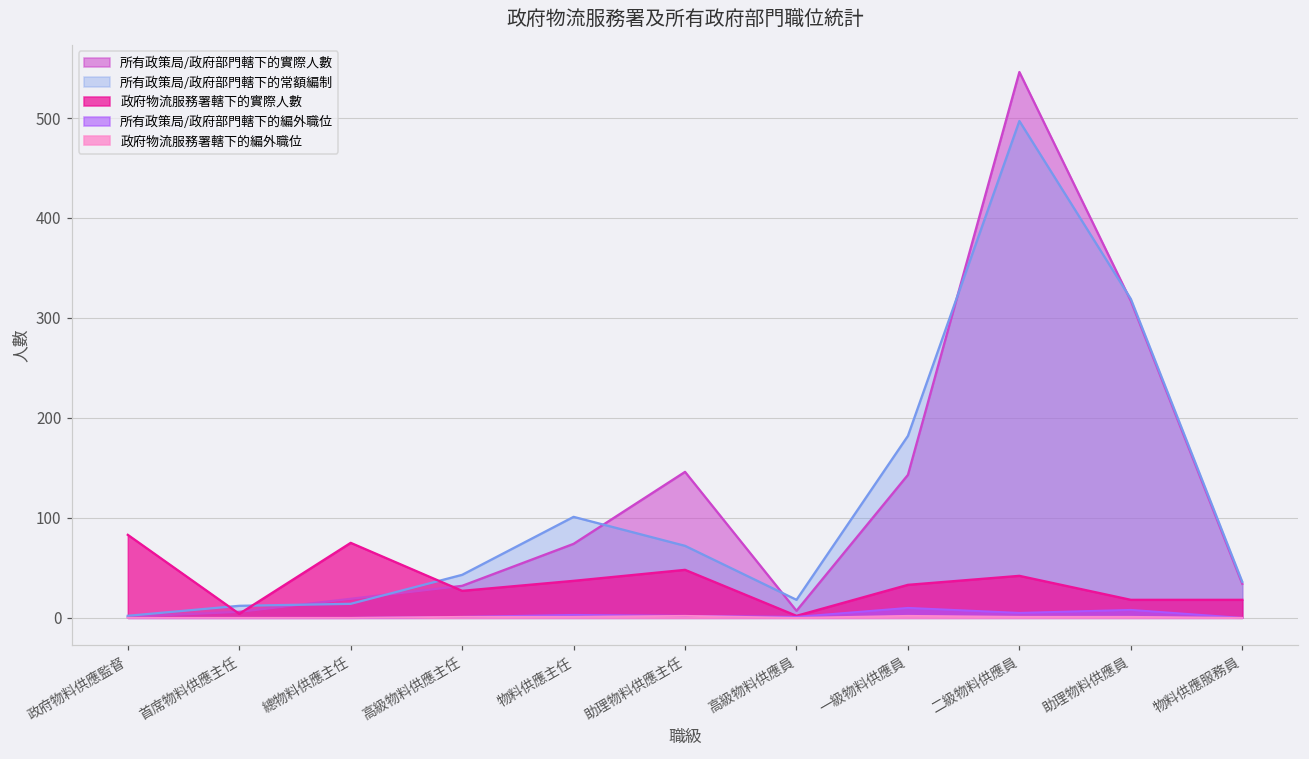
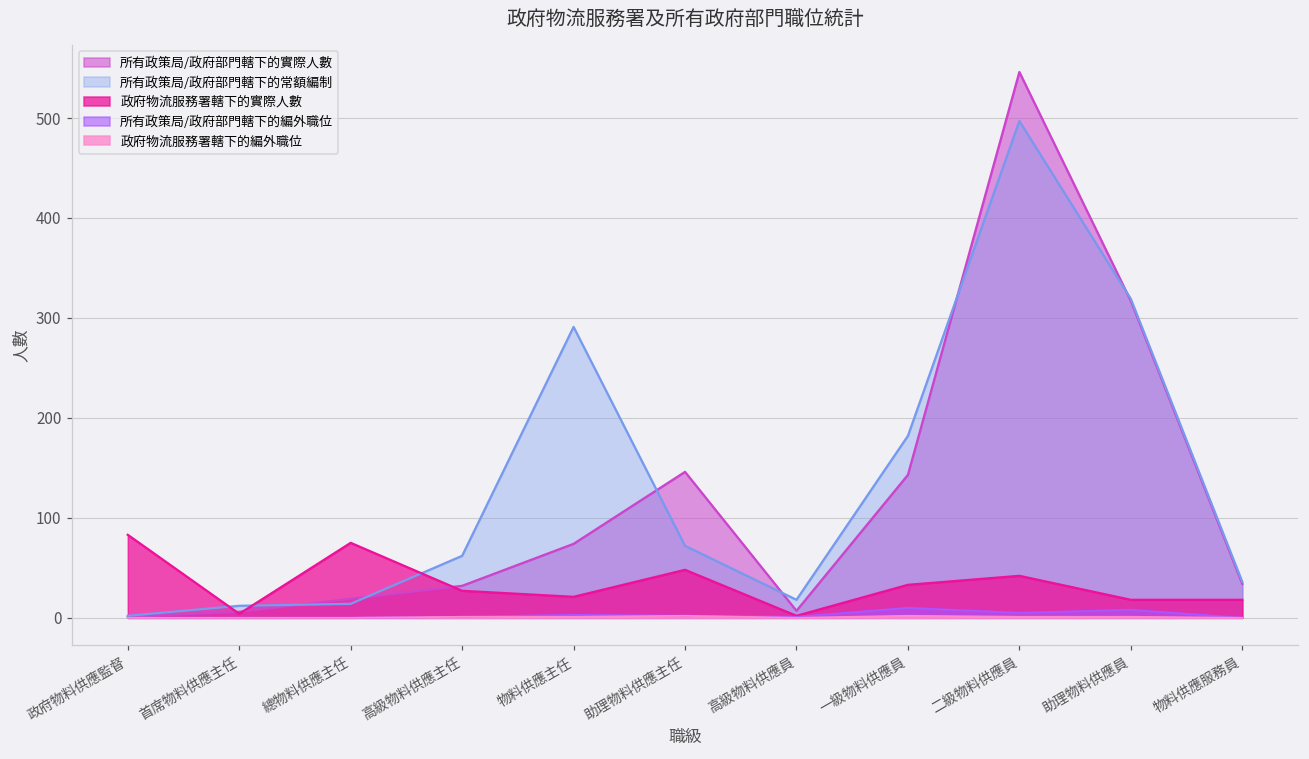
所有政策局/政府部門轄下的常額編制, 高級物料供應主任: 40 -> 60
所有政策局/政府部門轄下的常額編制, 物料供應主任: 100 -> 290
政府物流服務署轄下的實際人數, 物料供應主任: 40 -> 20
